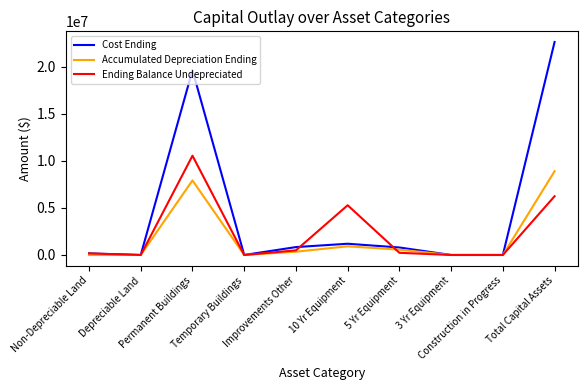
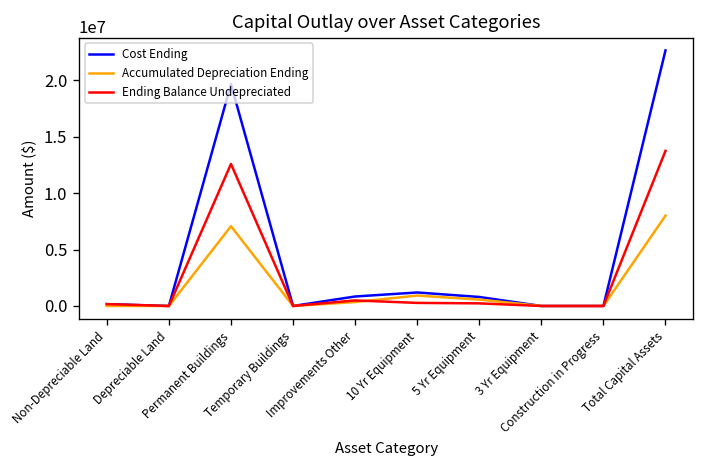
Accumulated Depreciation Ending, Permanent Buildings: 8000000 -> 7000000
Ending Balance Undepreciated, Permanent Buildings: 11000000 -> 13000000
Ending Balance Undepreciated, 10 Yr Equipment: 5000000 -> 0
Accumulated Depreciation Ending, Total Capital Assets: 9000000 -> 8000000
Ending Balance Undepreciated, Total Capital Assets: 6000000 -> 14000000
